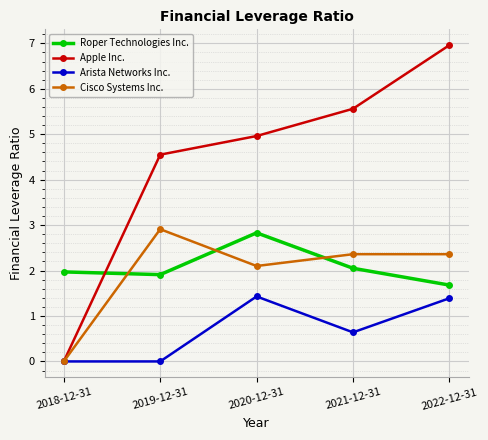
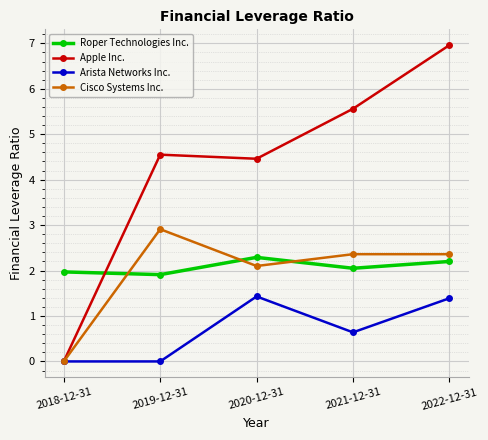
Roper Technologies Inc., 2020-12-31: 2.8 -> 2.3
Apple Inc., 2020-12-31: 5.0 -> 4.5
Roper Technologies Inc., 2022-12-31: 1.7 -> 2.2
